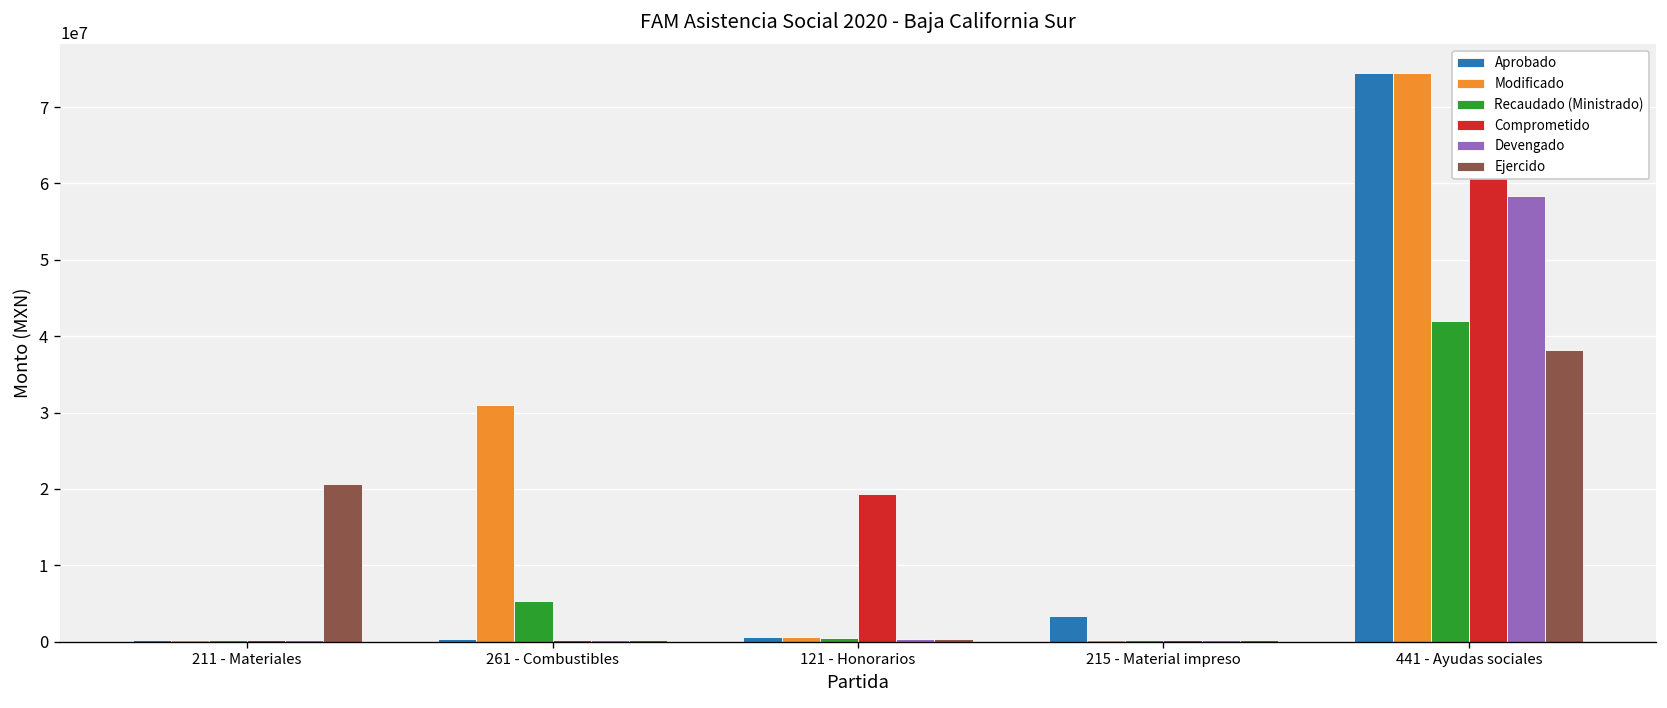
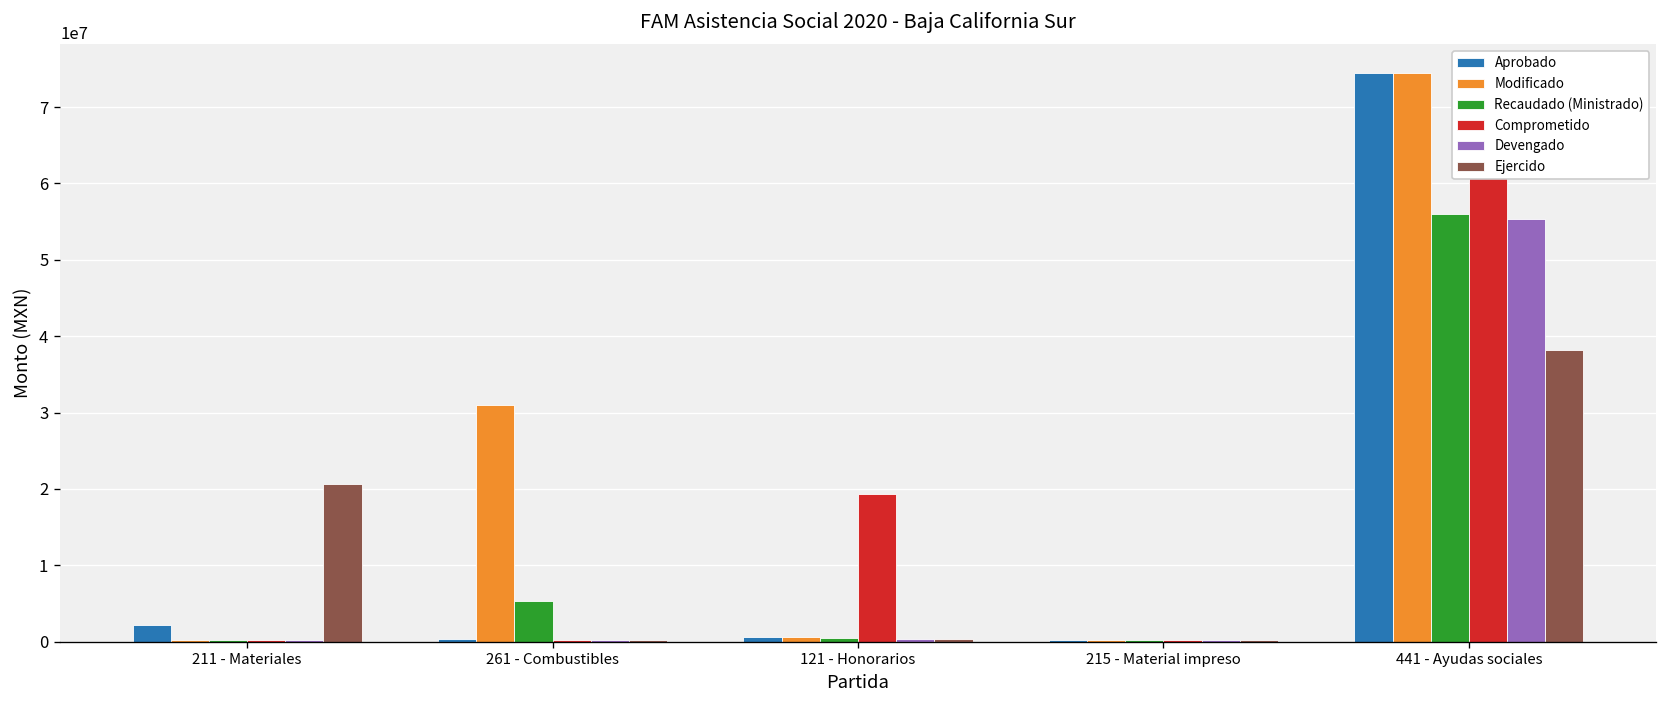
Aprobado, 211 - Materiales: 0 -> 2000000
Aprobado, 215 - Material impreso: 3000000 -> 0
Recaudado (Ministrado), 441 - Ayudas sociales: 42000000 -> 56000000
Devengado, 441 - Ayudas sociales: 58000000 -> 55000000
